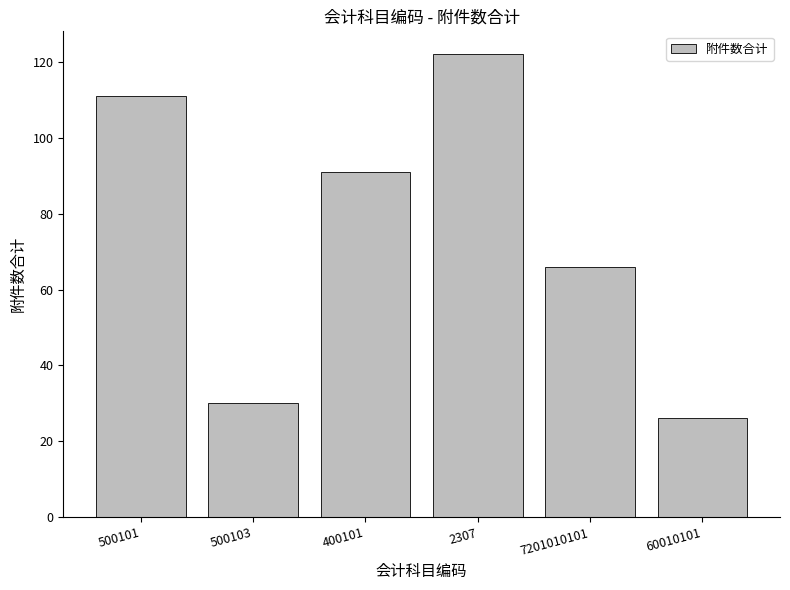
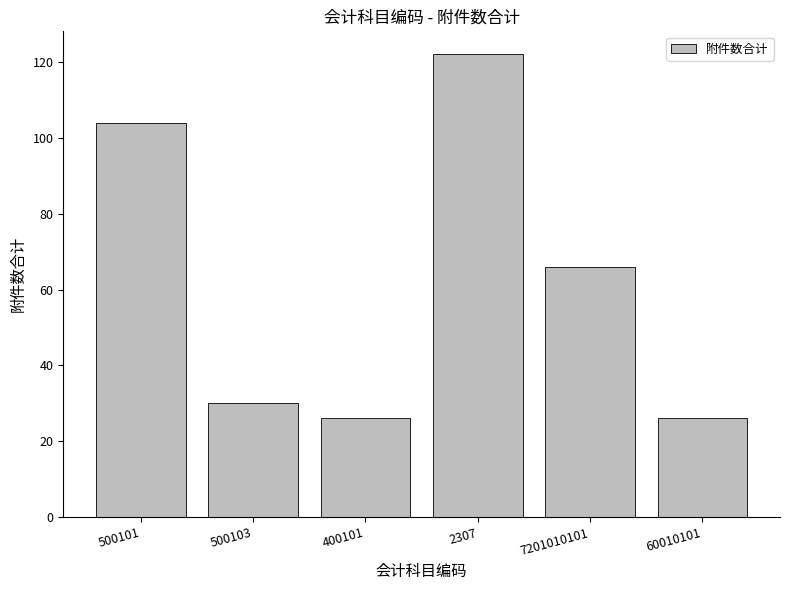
500101: 111 -> 104
400101: 91 -> 26
